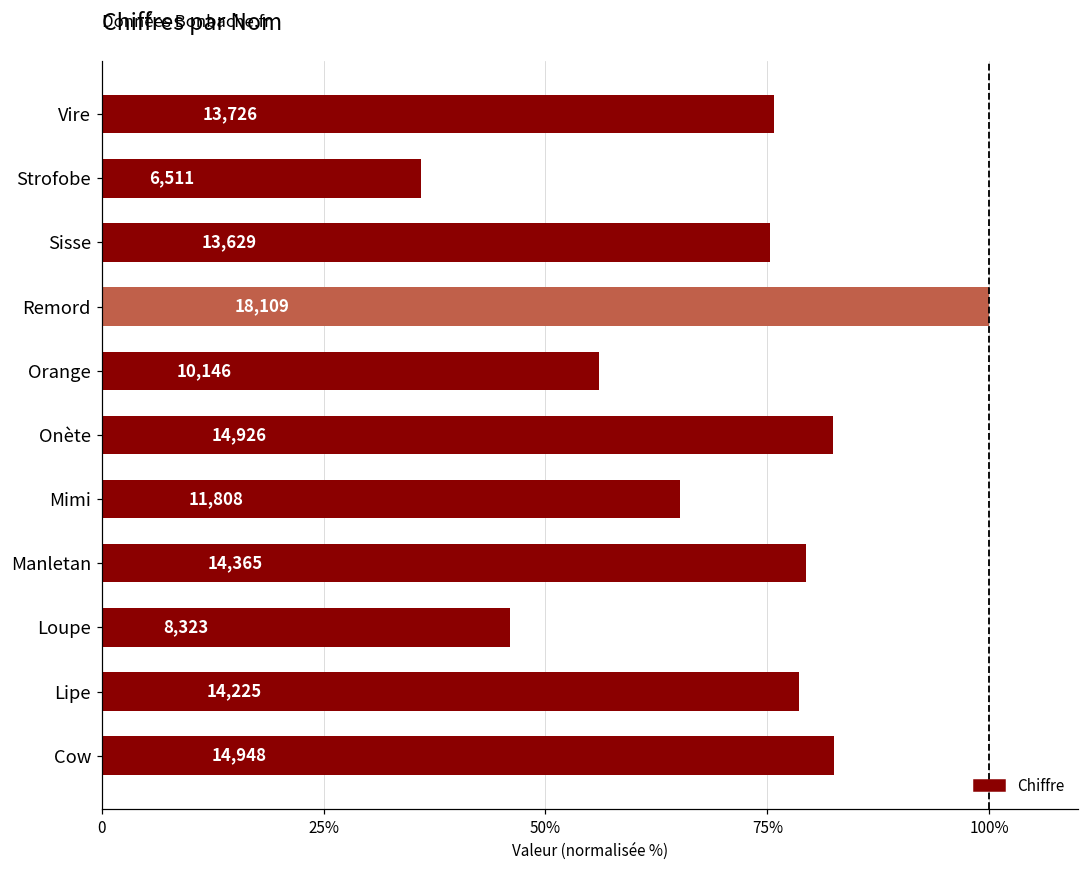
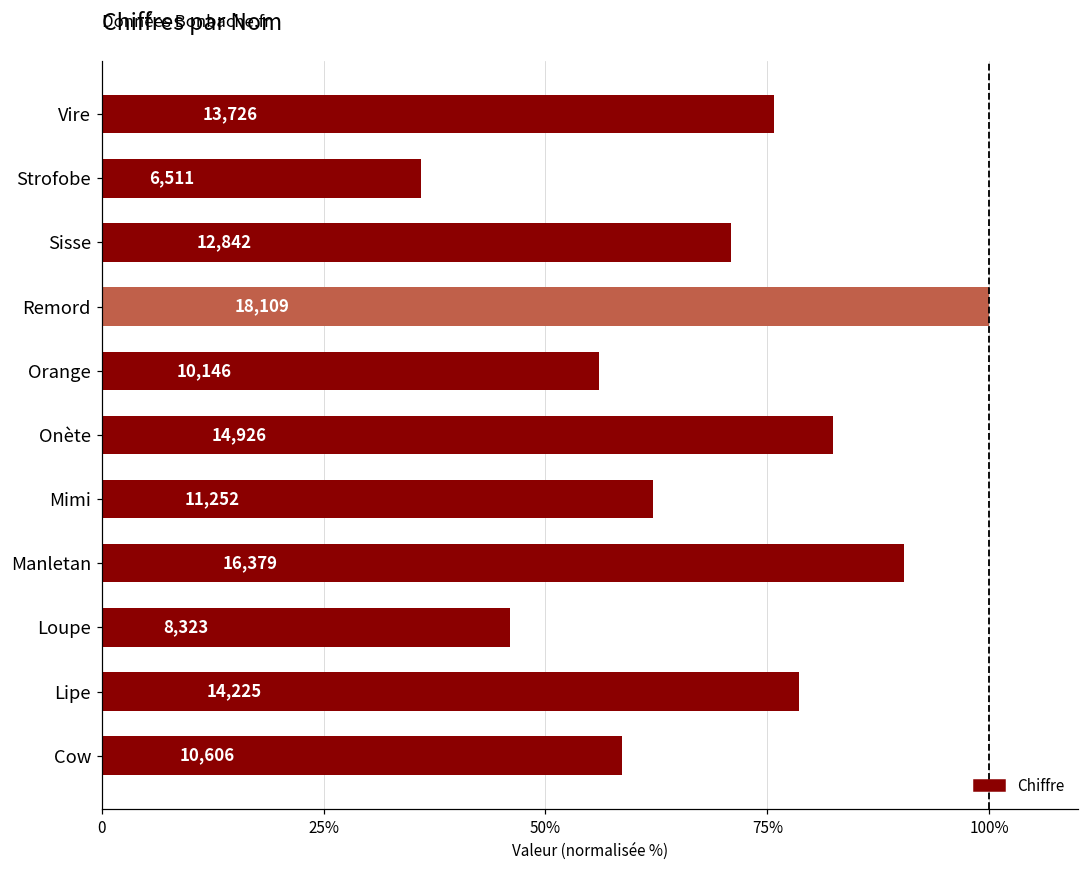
Sisse: 13,629 -> 12,842
Mimi: 11,808 -> 11,252
Manletan: 14,365 -> 16,379
Cow: 14,948 -> 10,606
